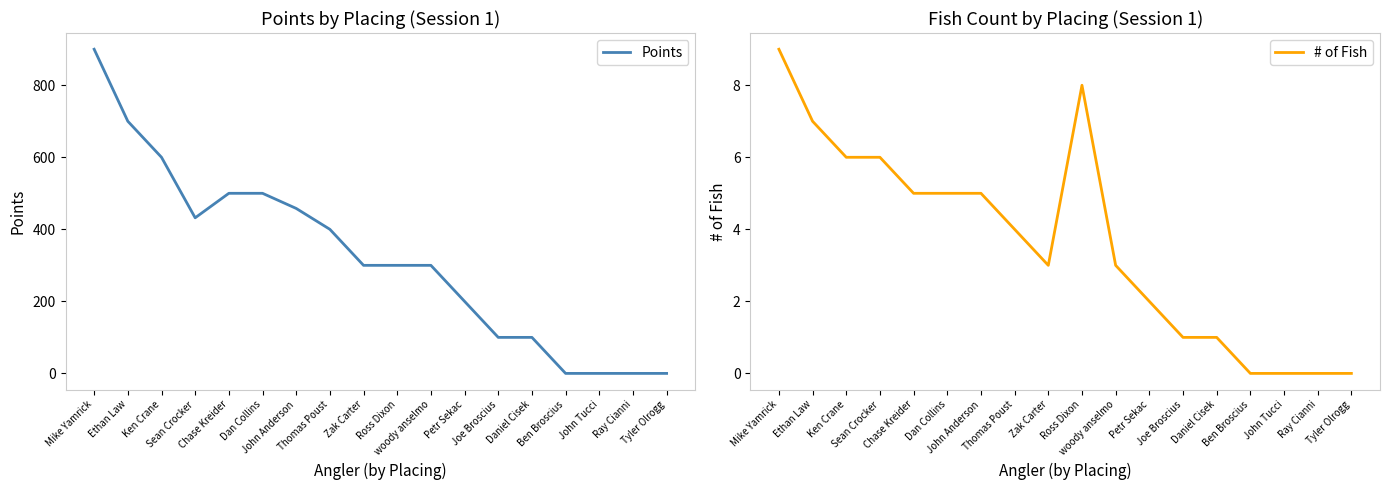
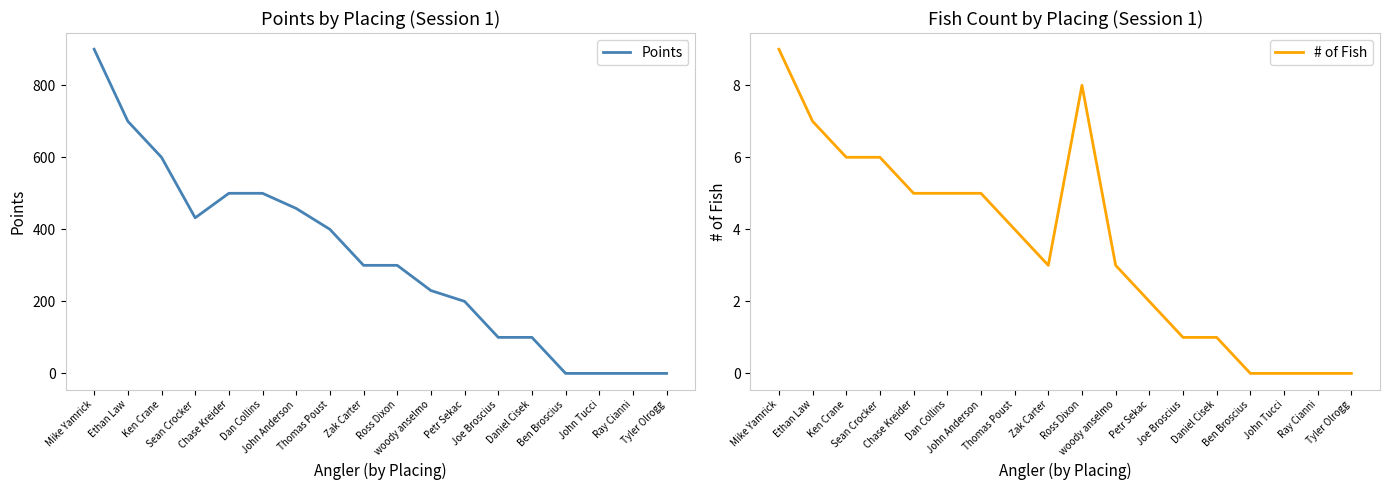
Points by Placing (Session 1), woody anselmo: 300 -> 230
